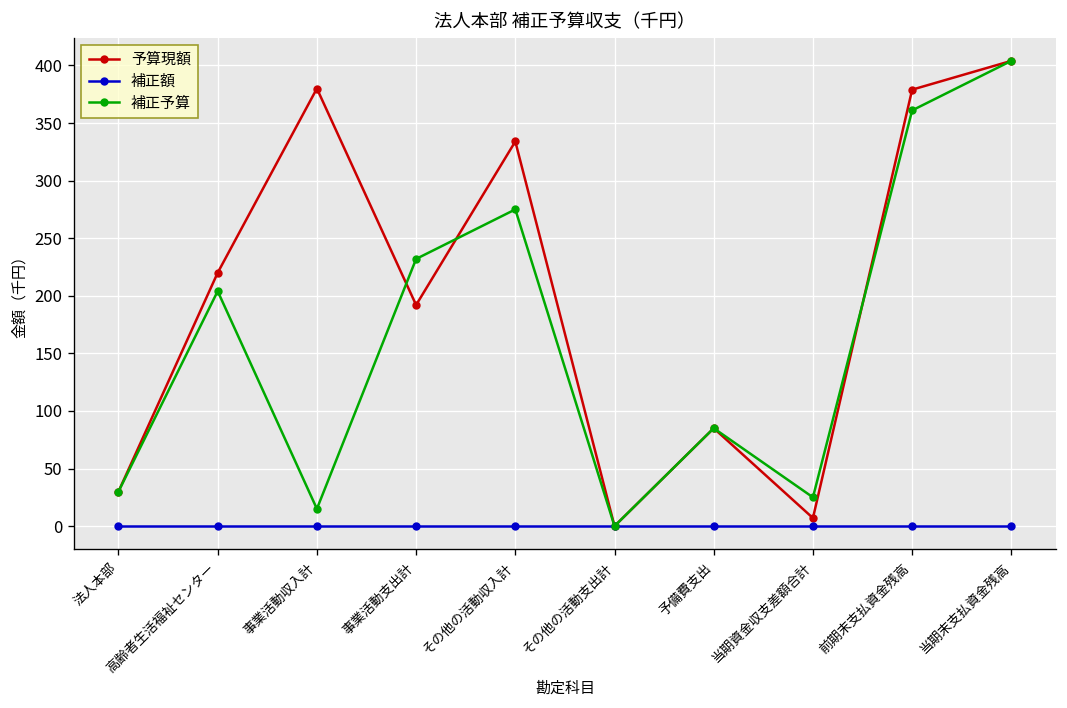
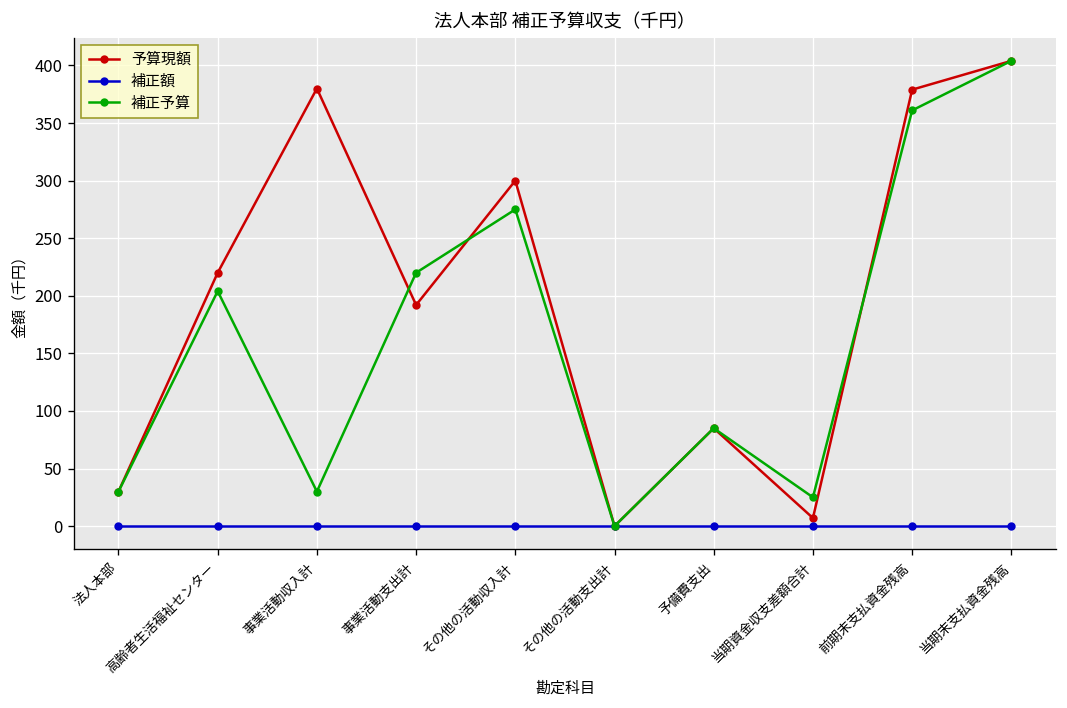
補正予算, 事業活動収入計: 20 -> 30
補正予算, 事業活動支出計: 230 -> 220
予算現額, その他の活動収入計: 330 -> 300
